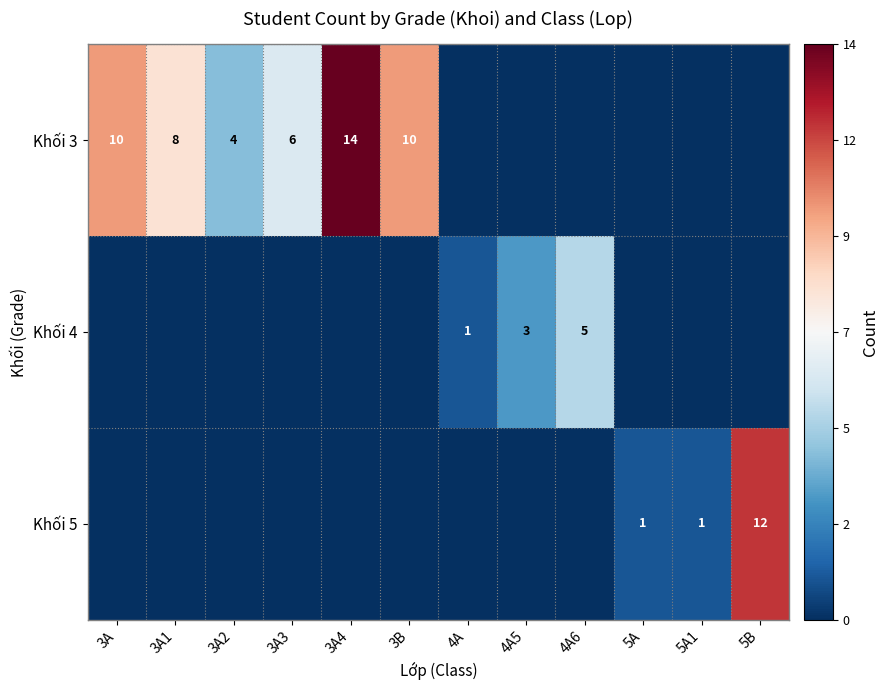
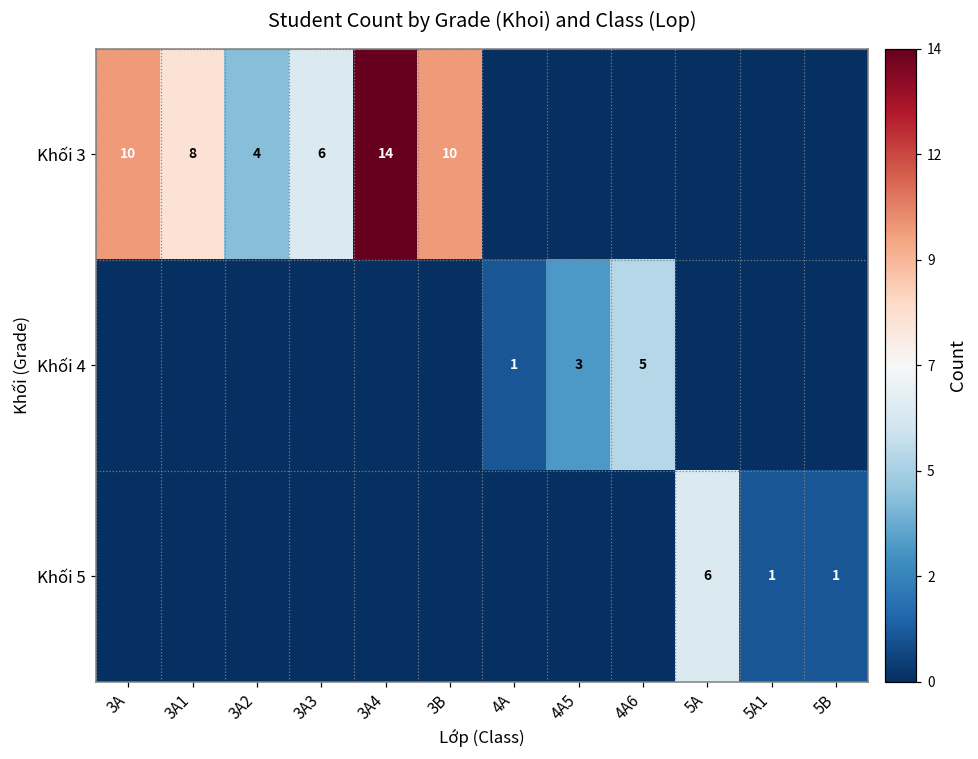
Khối 5, 5A: 1 -> 6
Khối 5, 5B: 12 -> 1
